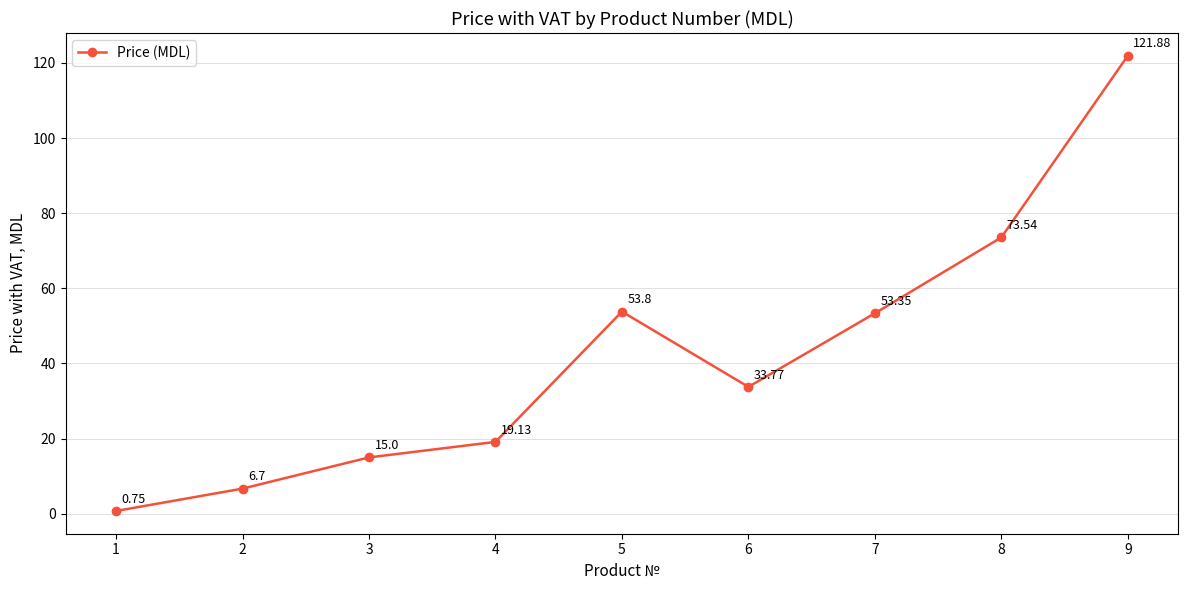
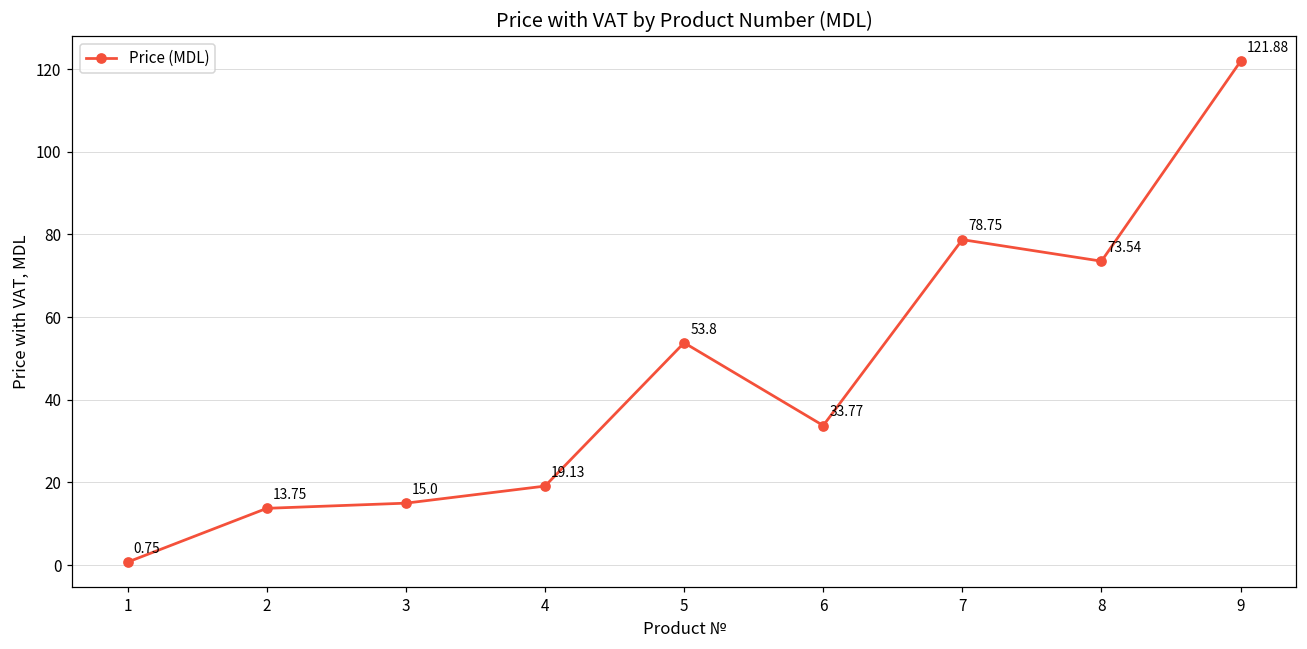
2: 6.7 -> 13.75
7: 53.35 -> 78.75
